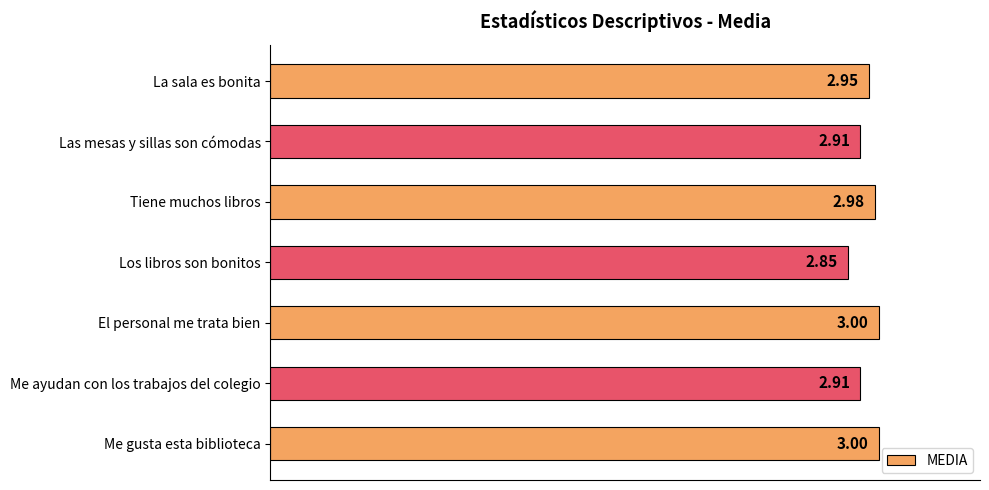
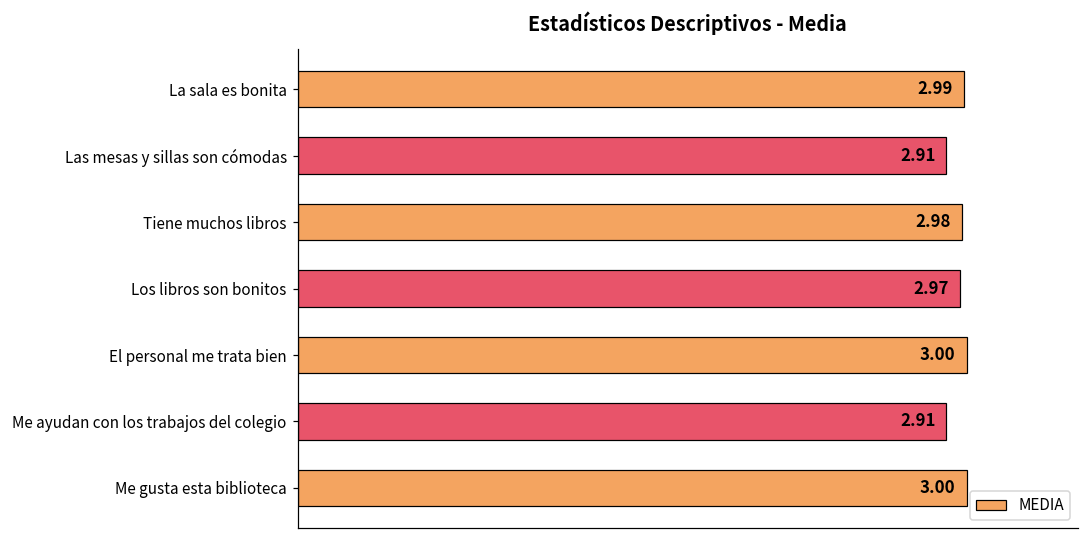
La sala es bonita: 2.95 -> 2.99
Los libros son bonitos: 2.85 -> 2.97
